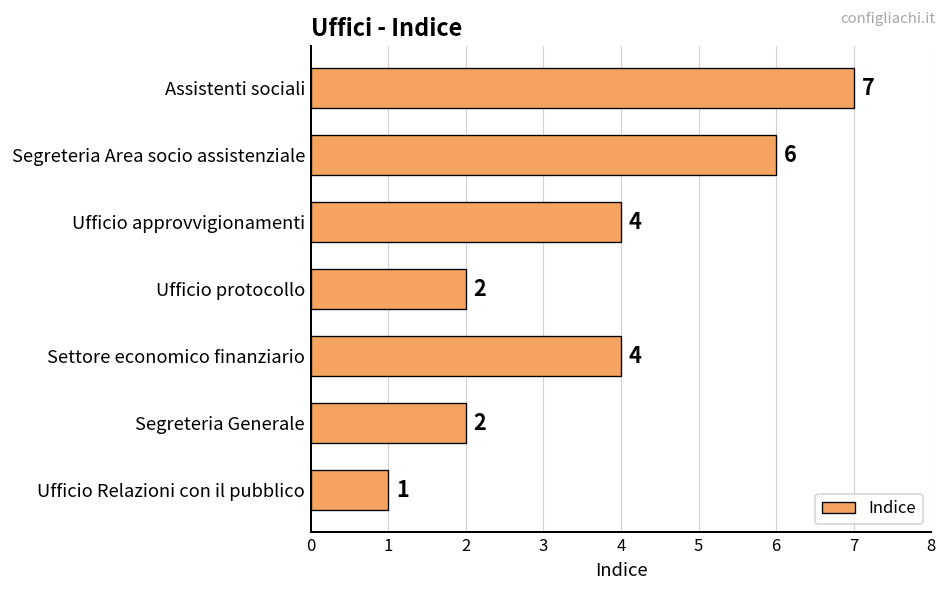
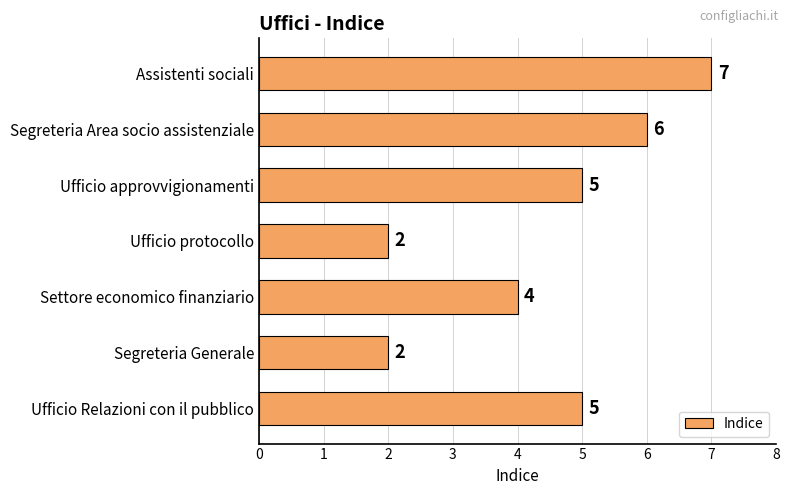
Ufficio approvvigionamenti: 4 -> 5
Ufficio Relazioni con il pubblico: 1 -> 5
